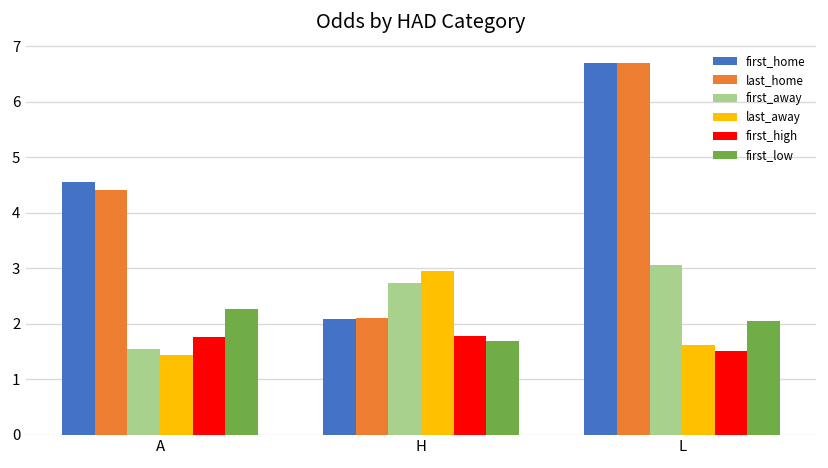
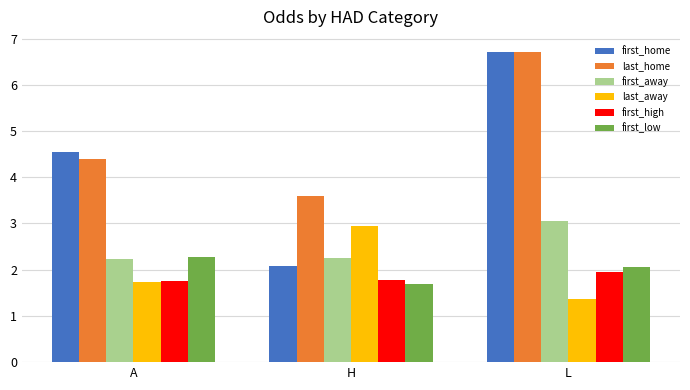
first_away, A: 1.5 -> 2.2
last_away, A: 1.4 -> 1.7
last_home, H: 2.1 -> 3.6
first_away, H: 2.7 -> 2.3
last_away, L: 1.6 -> 1.4
first_high, L: 1.5 -> 2.0
